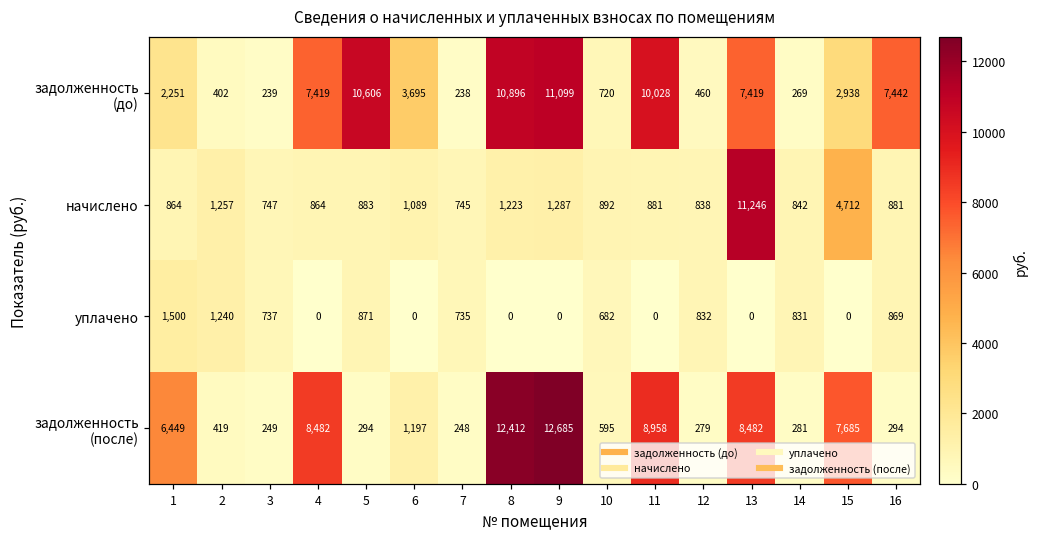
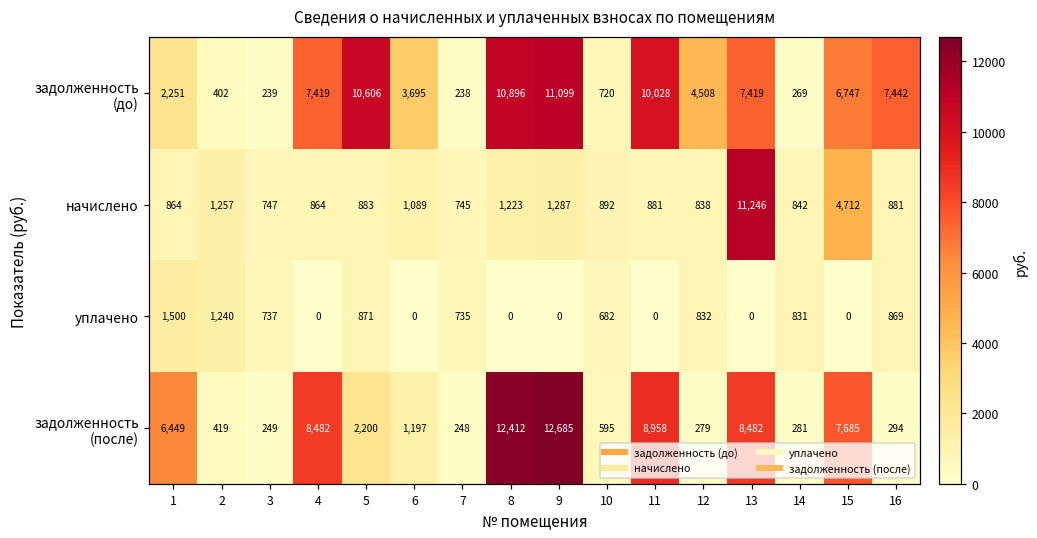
задолженность (до), 12: 460 -> 4,508
задолженность (до), 15: 2,938 -> 6,747
задолженность (после), 5: 294 -> 2,200
